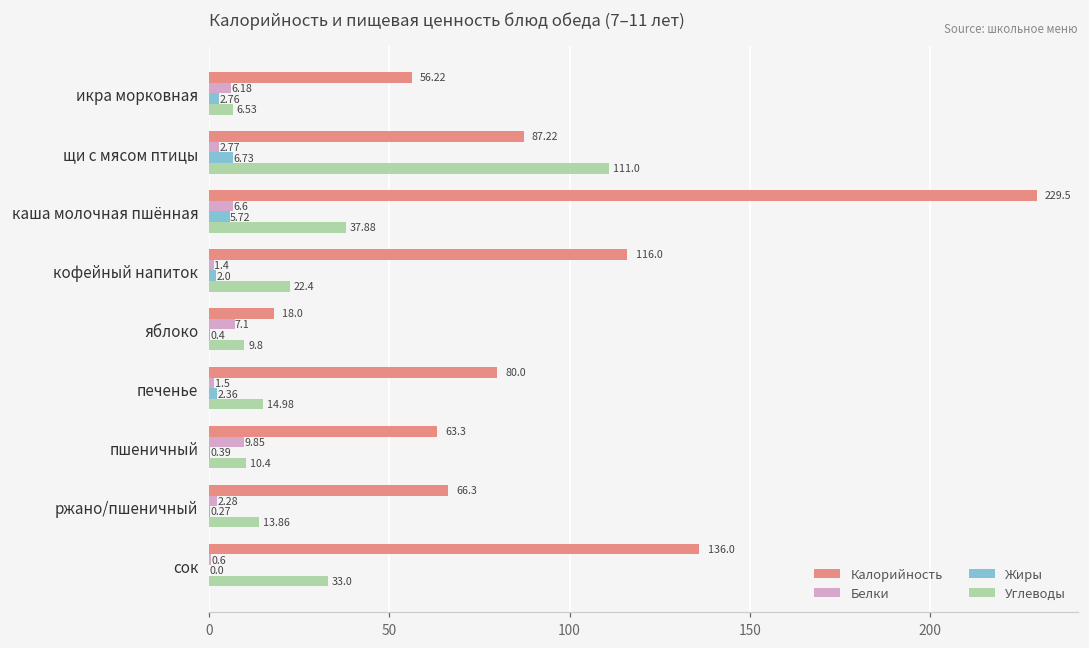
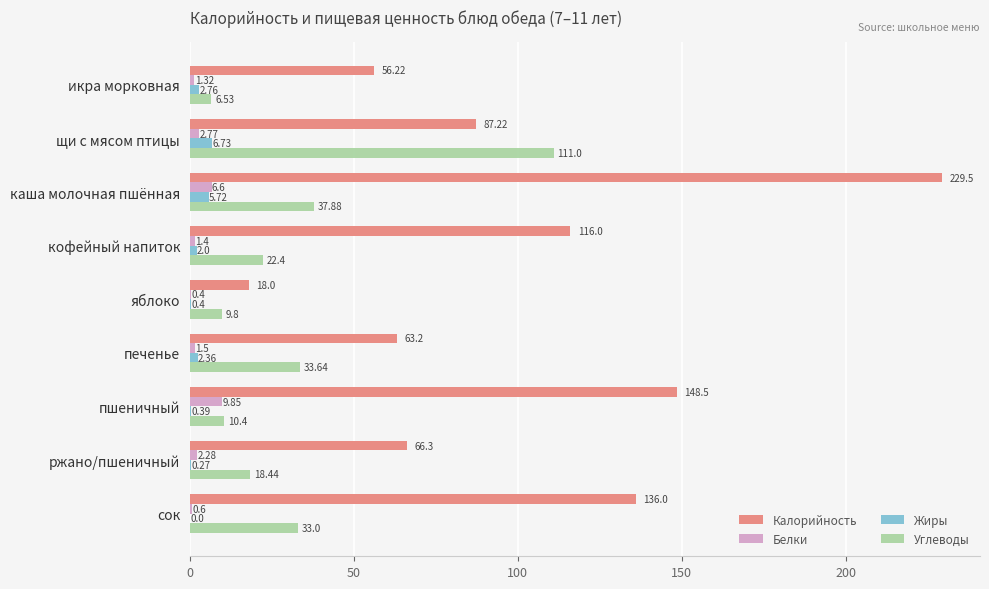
Белки, икра морковная: 6.18 -> 1.32
Белки, яблоко: 7.1 -> 0.4
Калорийность, печенье: 80.0 -> 63.2
Углеводы, печенье: 14.98 -> 33.64
Калорийность, пшеничный: 63.3 -> 148.5
Углеводы, ржано/пшеничный: 13.86 -> 18.44
